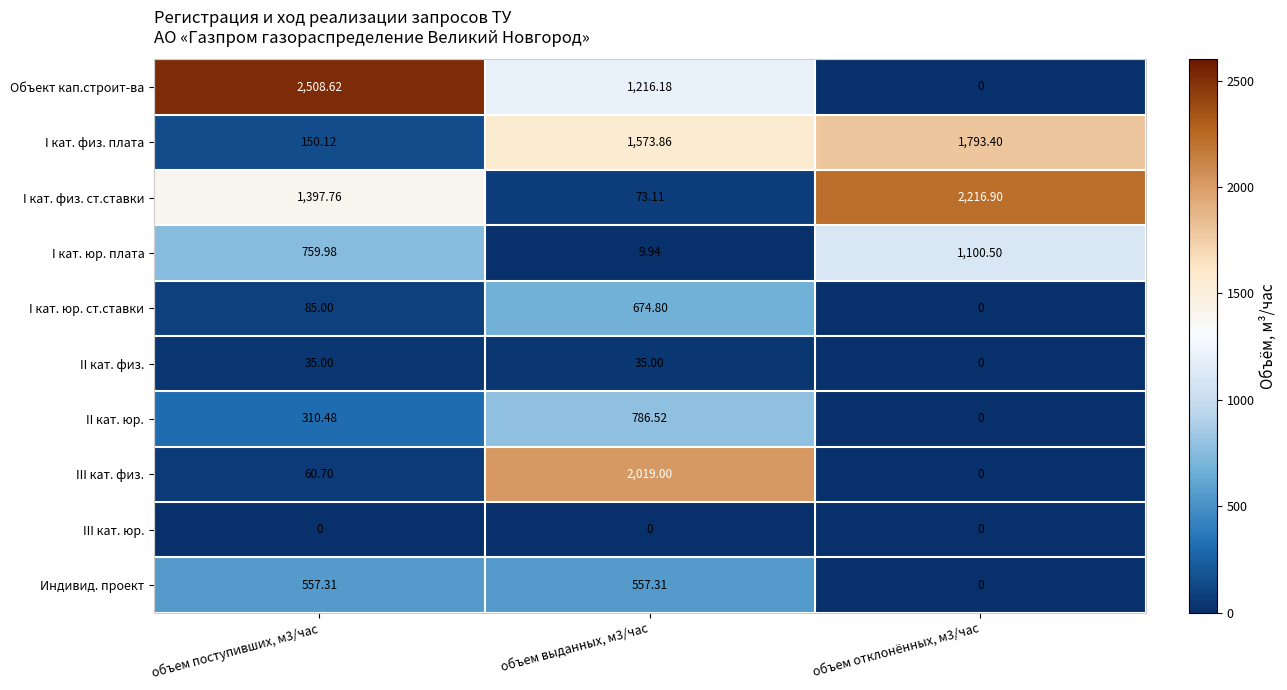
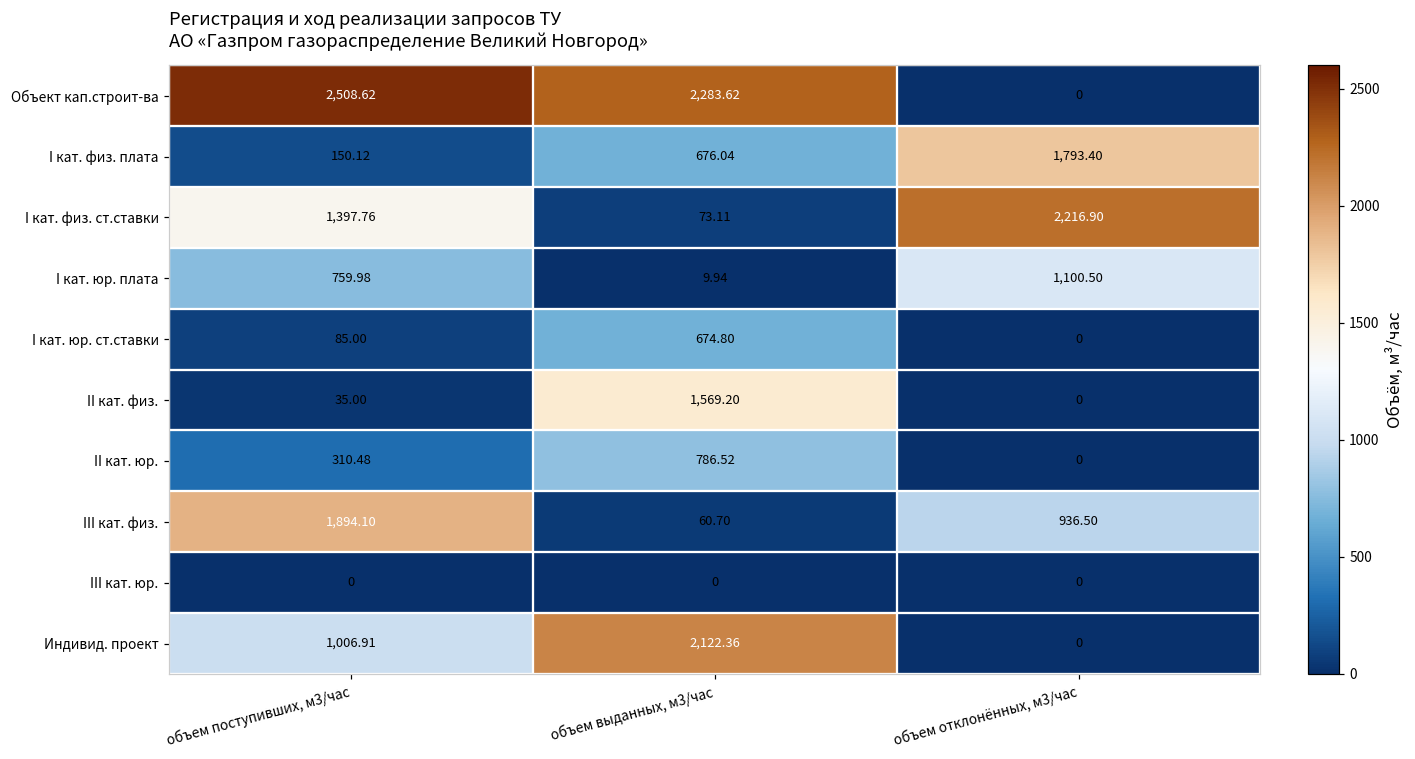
Объект кап.строит-ва, объем выданных, м3/час: 1,216.18 -> 2,283.62
I кат. физ. плата, объем выданных, м3/час: 1,573.86 -> 676.04
II кат. физ., объем выданных, м3/час: 35.00 -> 1,569.20
III кат. физ., объем поступивших, м3/час: 60.70 -> 1,894.10
III кат. физ., объем выданных, м3/час: 2,019.00 -> 60.70
III кат. физ., объем отклонённых, м3/час: 0 -> 936.50
Индивид. проект, объем поступивших, м3/час: 557.31 -> 1,006.91
Индивид. проект, объем выданных, м3/час: 557.31 -> 2,122.36
